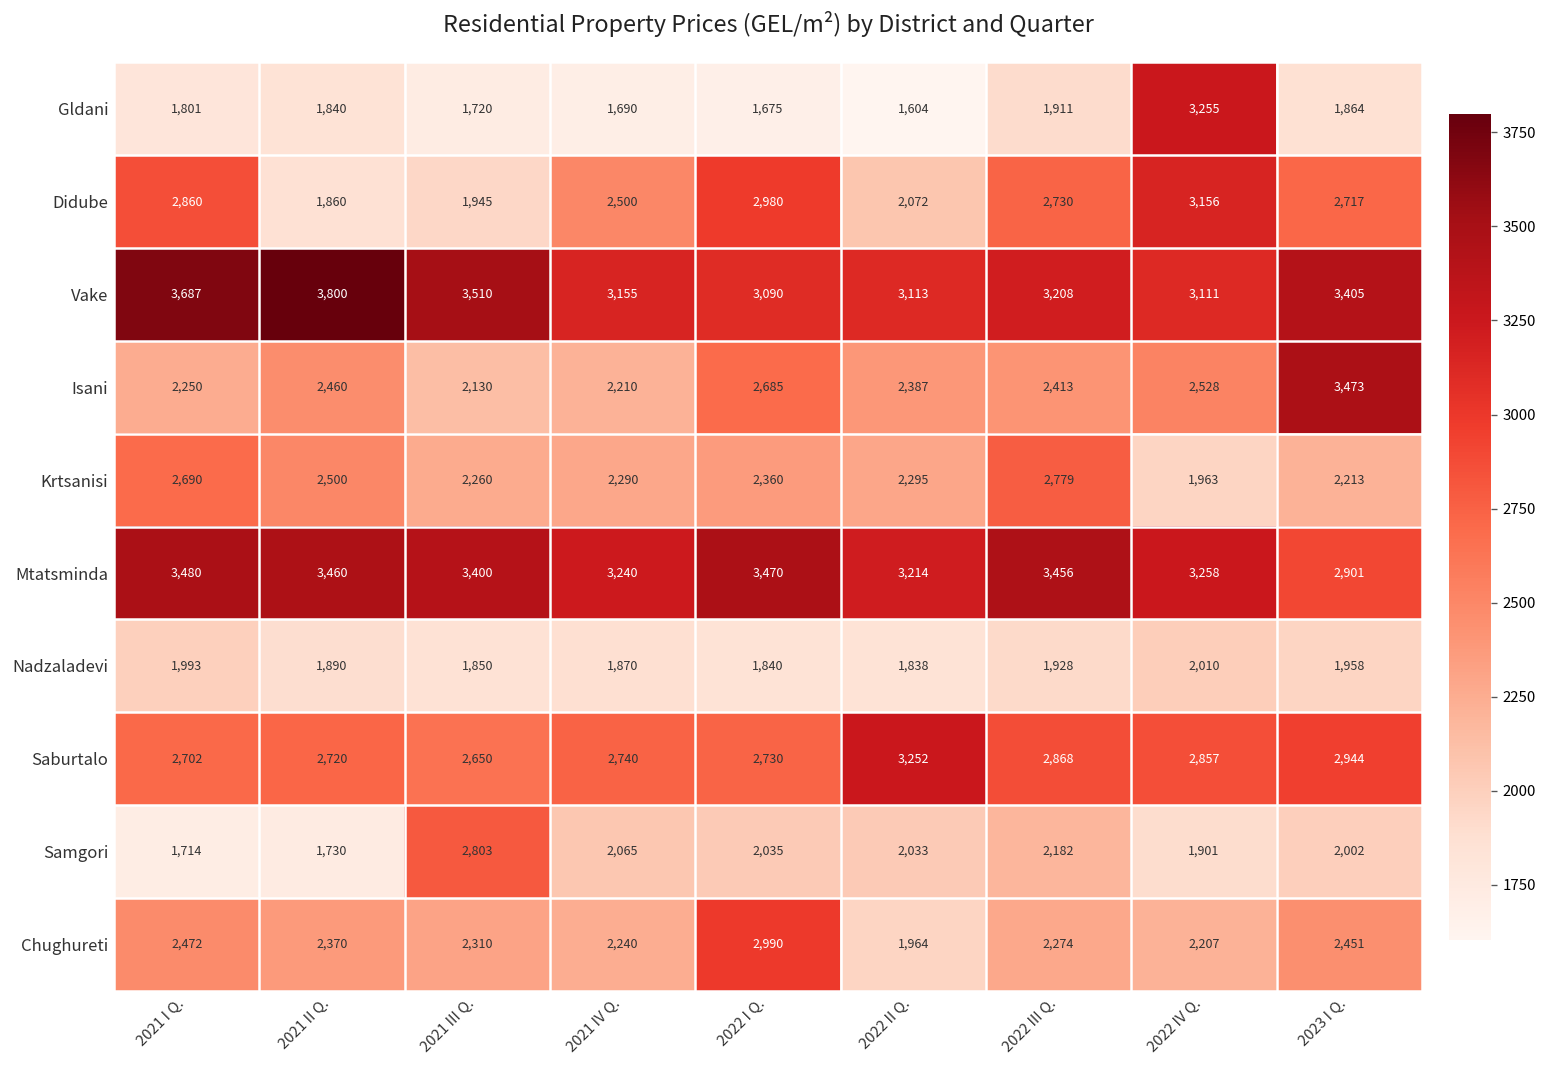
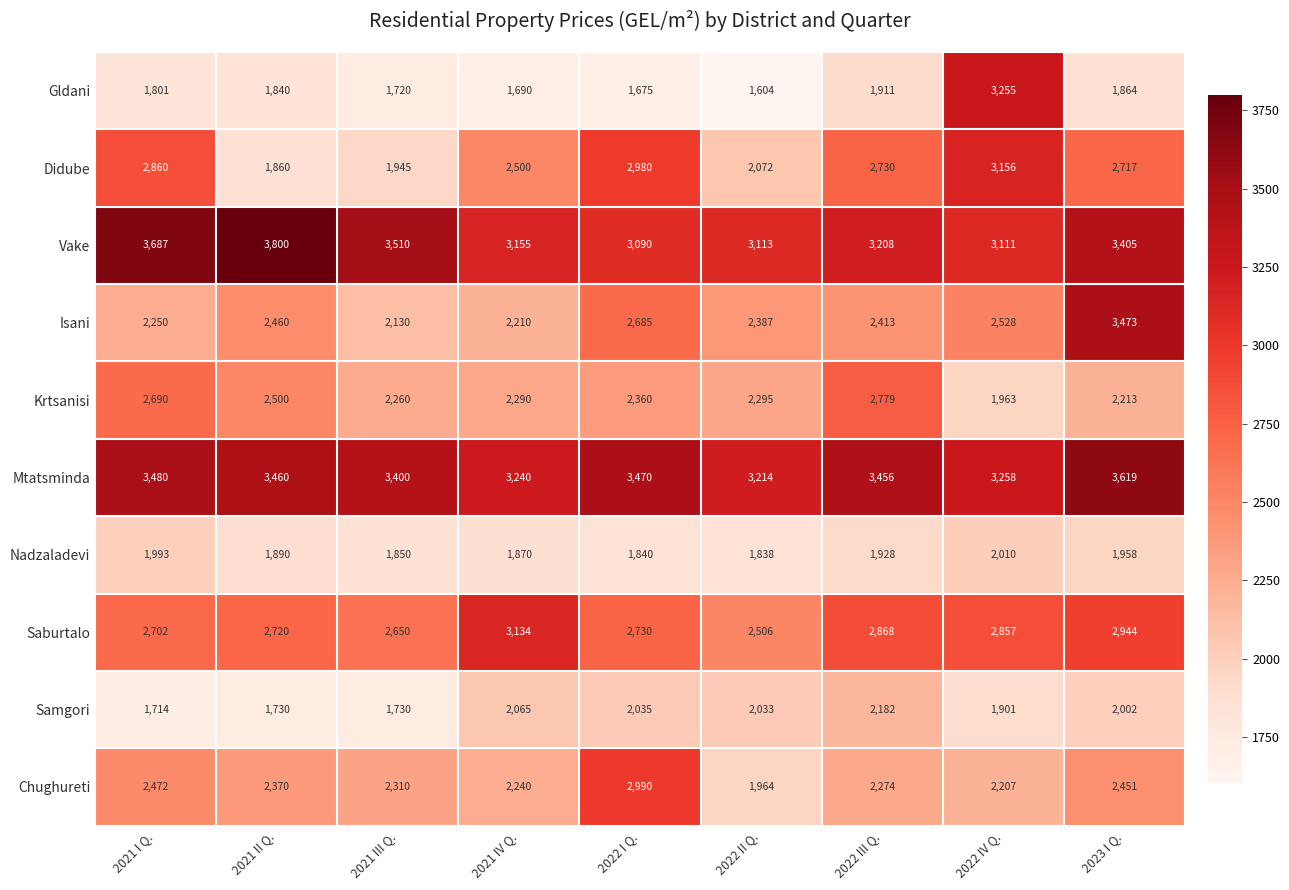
Mtatsminda, 2023 I Q.: 2,901 -> 3,619
Saburtalo, 2021 IV Q.: 2,740 -> 3,134
Saburtalo, 2022 II Q.: 3,252 -> 2,506
Samgori, 2021 III Q.: 2,803 -> 1,730
